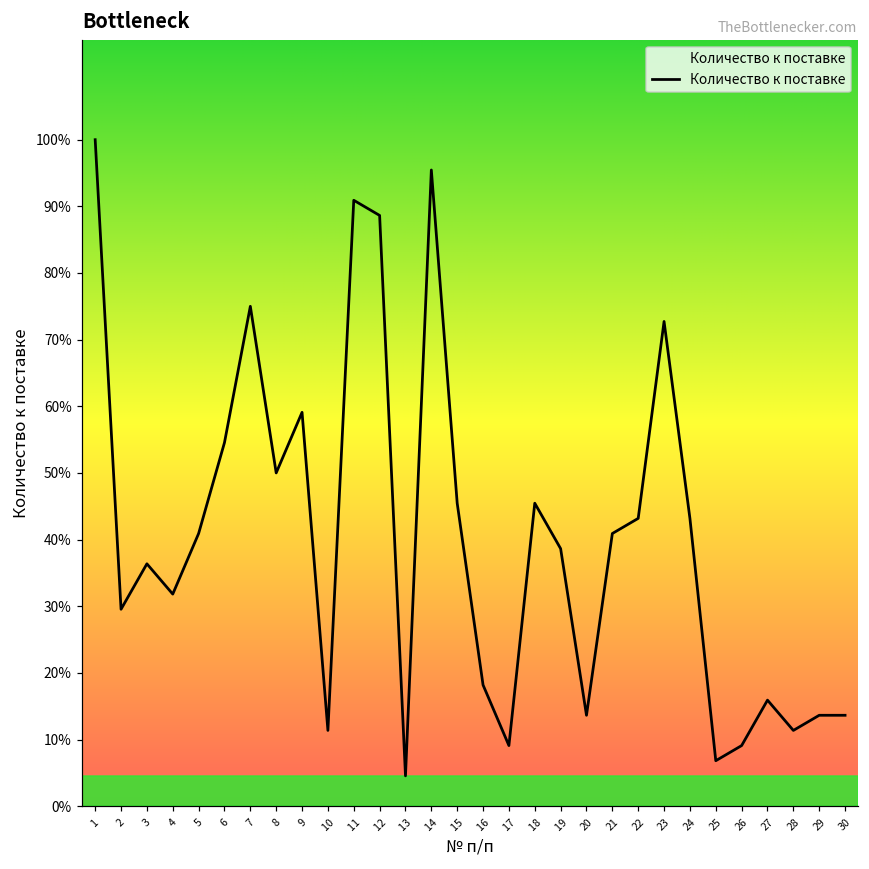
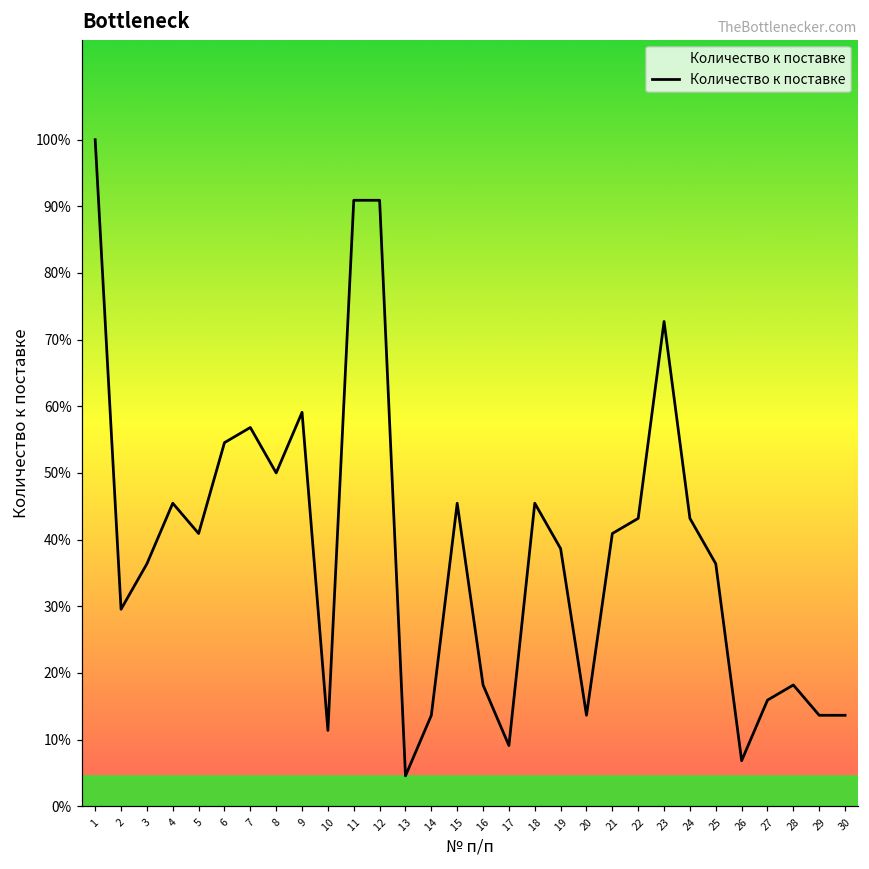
4: 32% -> 45%
7: 75% -> 57%
12: 89% -> 91%
14: 95% -> 14%
25: 7% -> 36%
26: 9% -> 7%
28: 11% -> 18%
